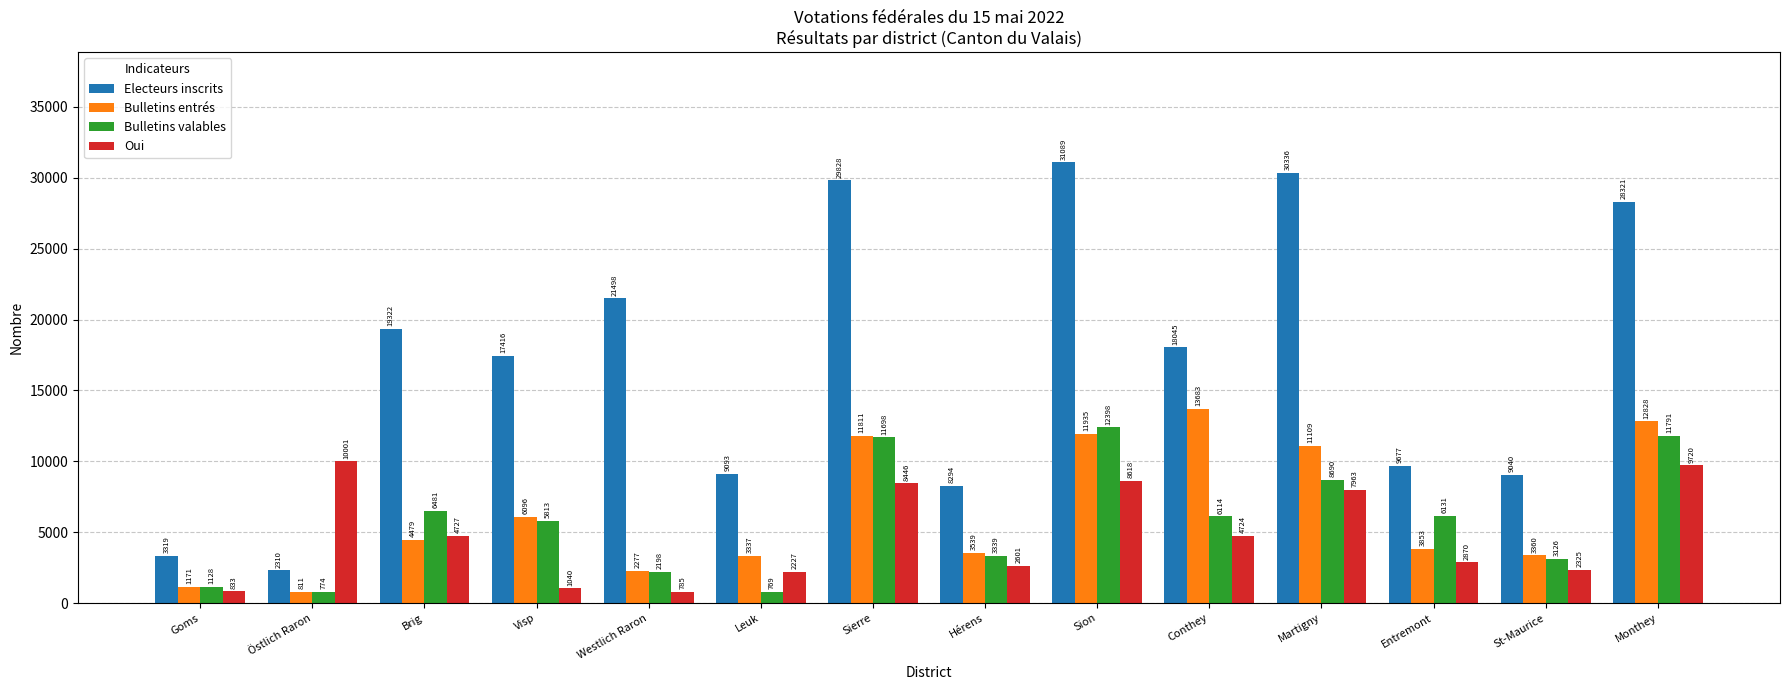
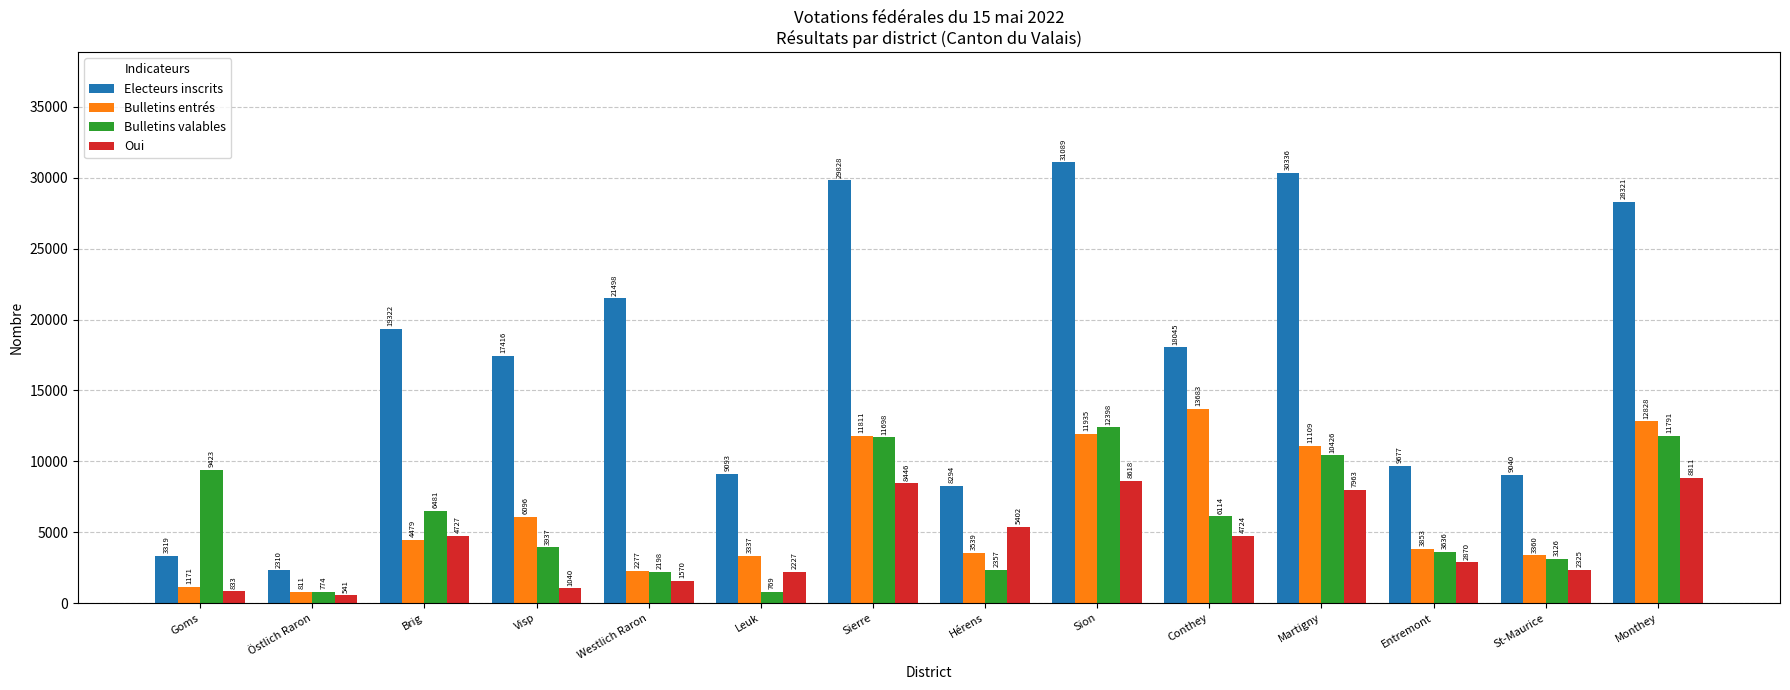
Bulletins valables, Goms: 1128 -> 9423
Oui, Östlich Raron: 10001 -> 541
Bulletins valables, Visp: 5813 -> 3937
Oui, Westlich Raron: 785 -> 1570
Bulletins valables, Hérens: 3339 -> 2357
Oui, Hérens: 2601 -> 5402
Bulletins valables, Martigny: 8690 -> 10426
Bulletins valables, Entremont: 6131 -> 3636
Oui, Monthey: 9720 -> 8811
